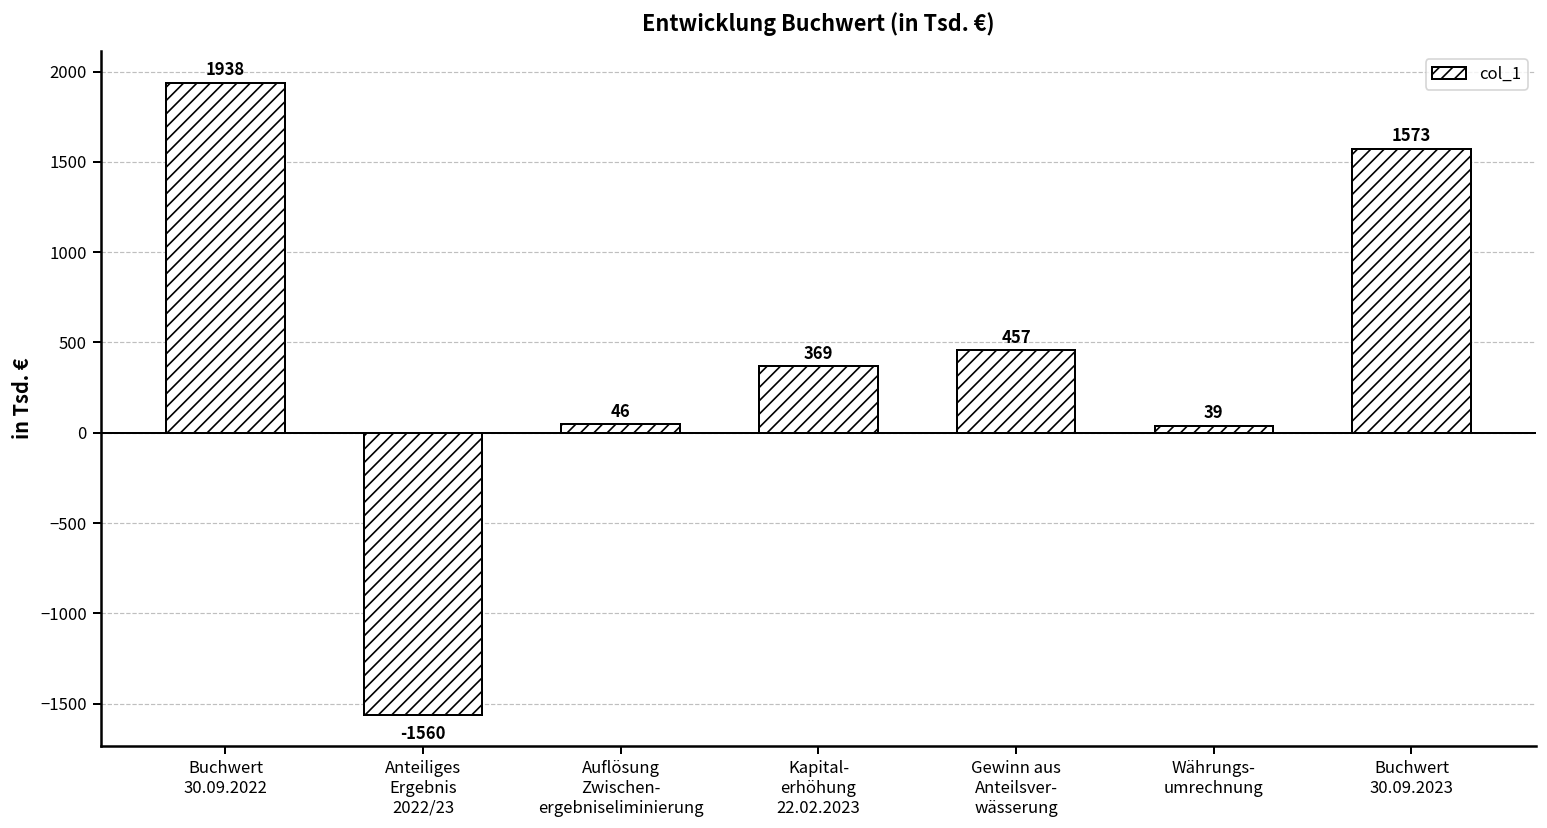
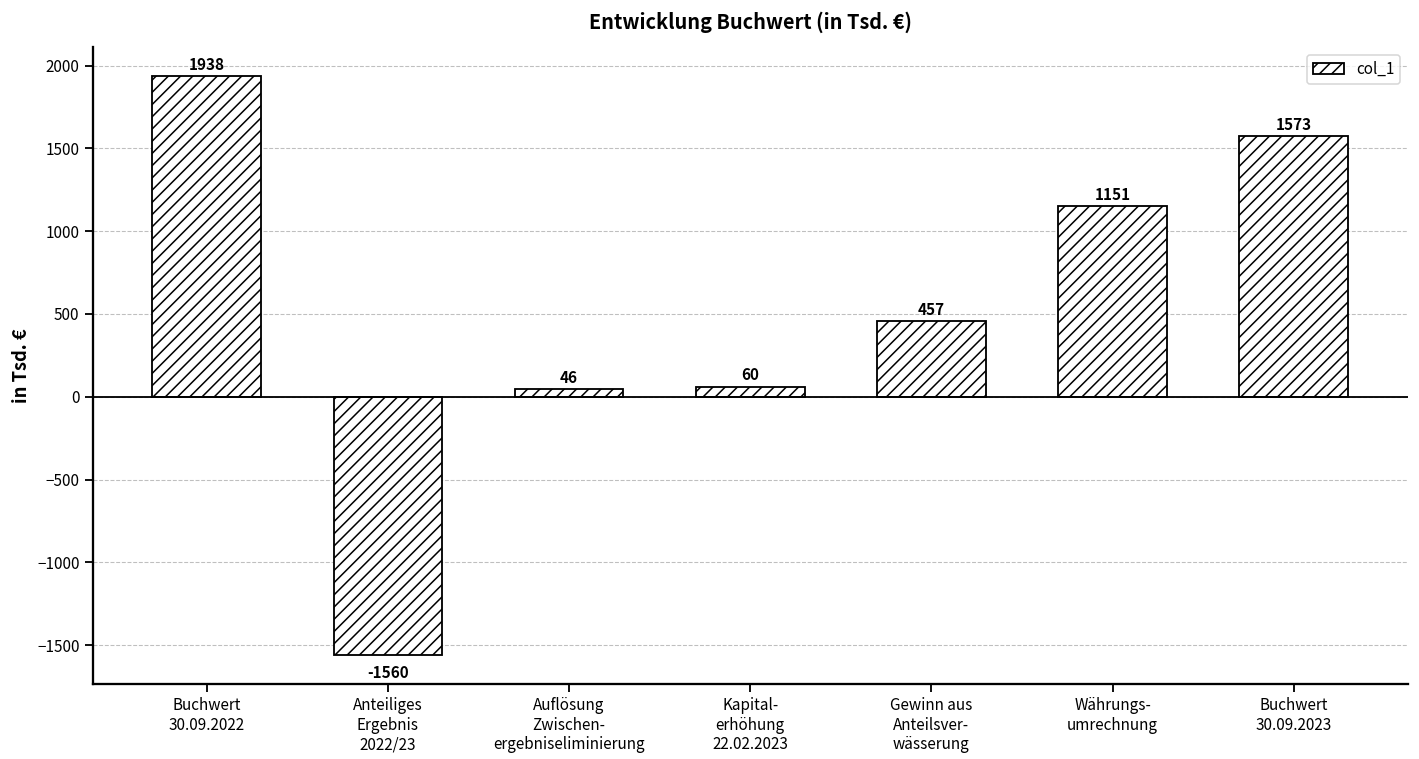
Kapital- erhöhung 22.02.2023: 369 -> 60
Währungs- umrechnung: 39 -> 1151
